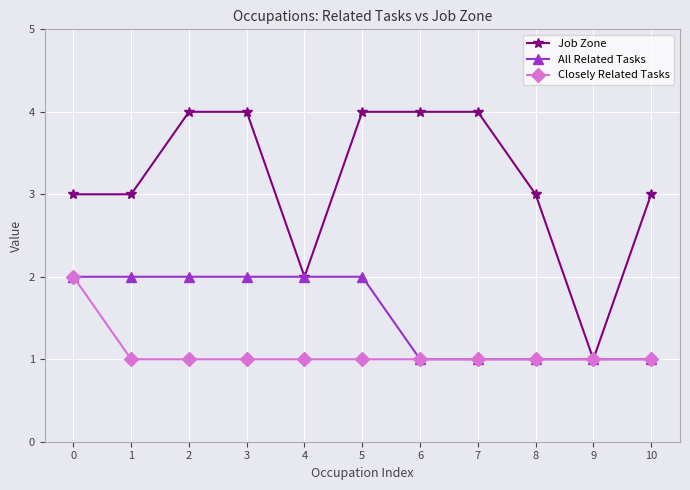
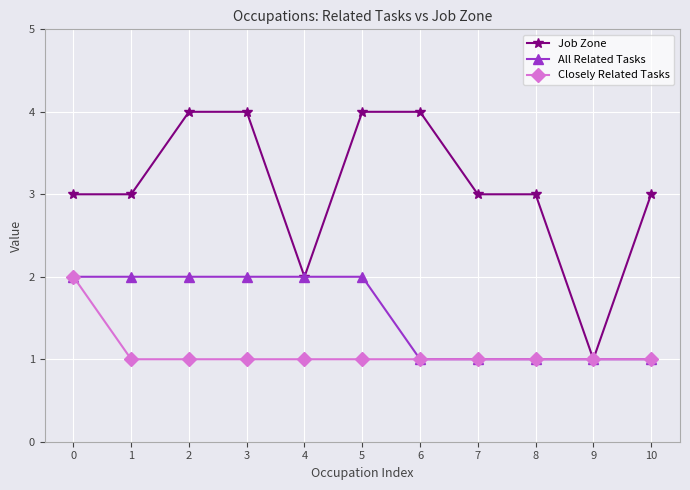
Job Zone, 7: 4 -> 3
